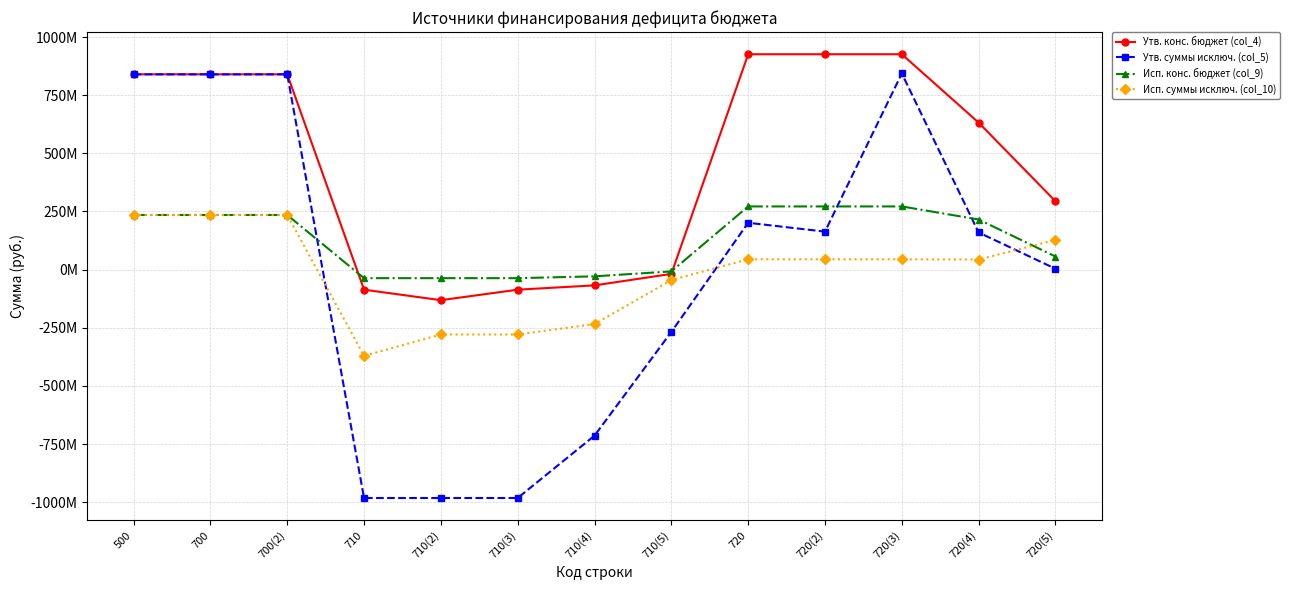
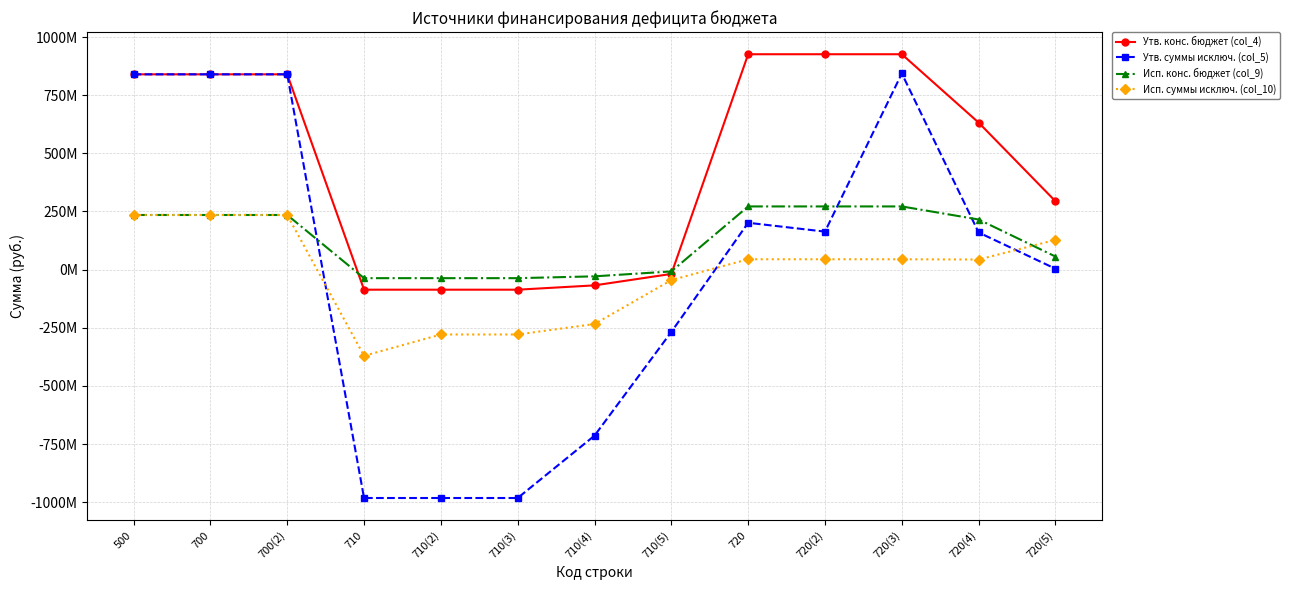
Утв. конс. бюджет (col_4), 710(2): -130000000 -> -90000000
